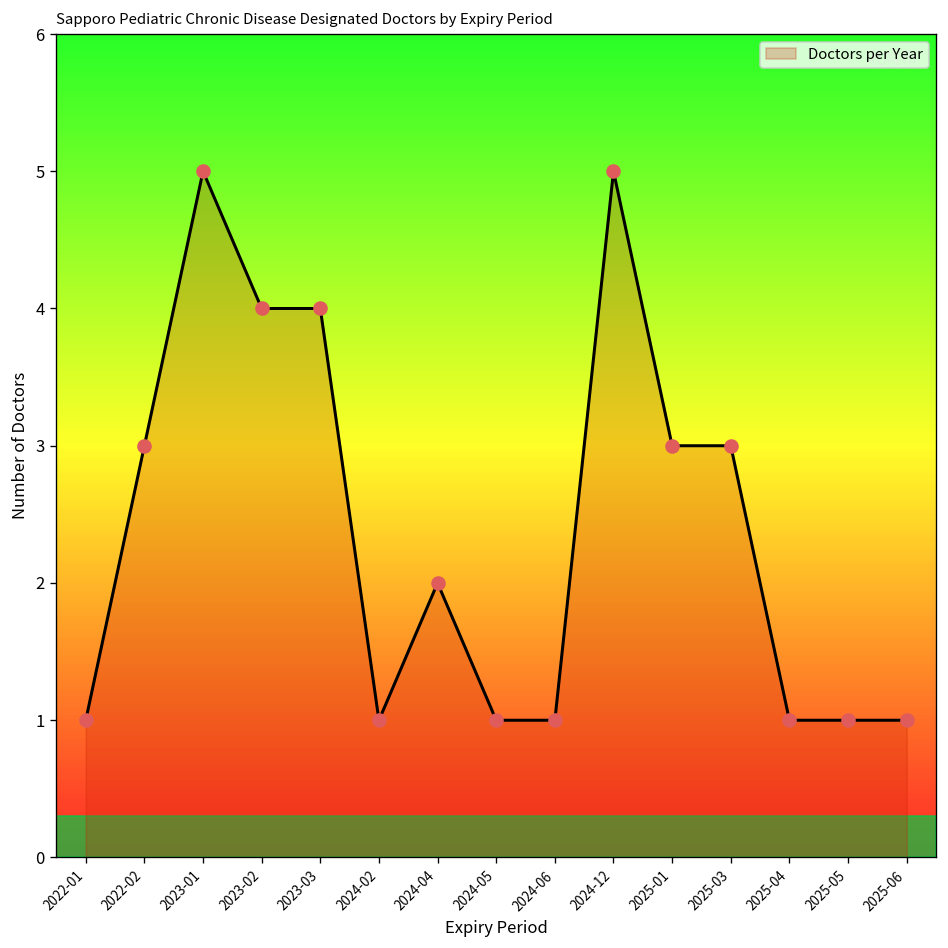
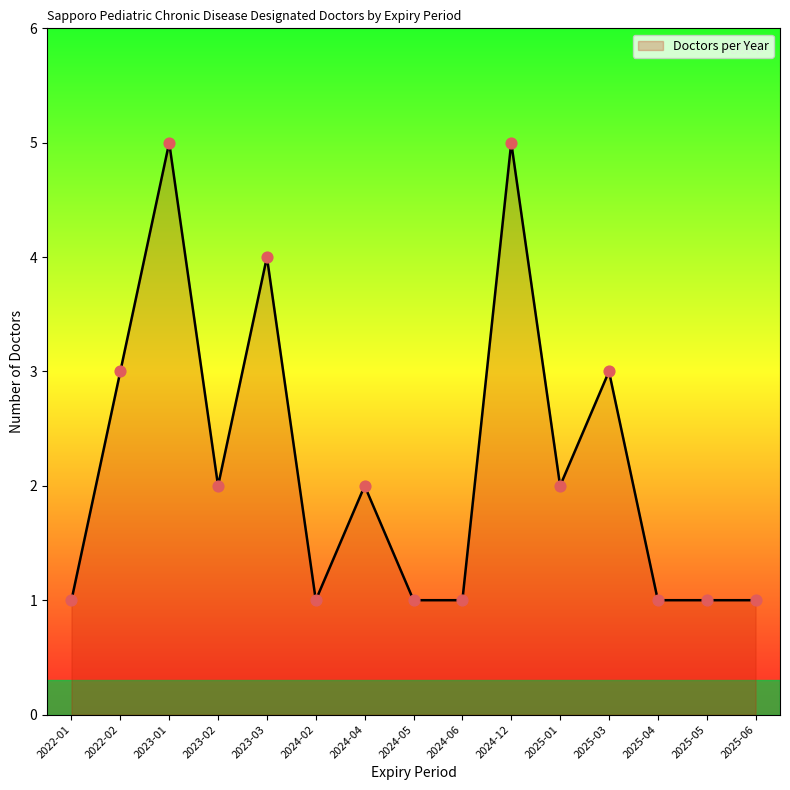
2023-02: 4 -> 2
2025-01: 3 -> 2
